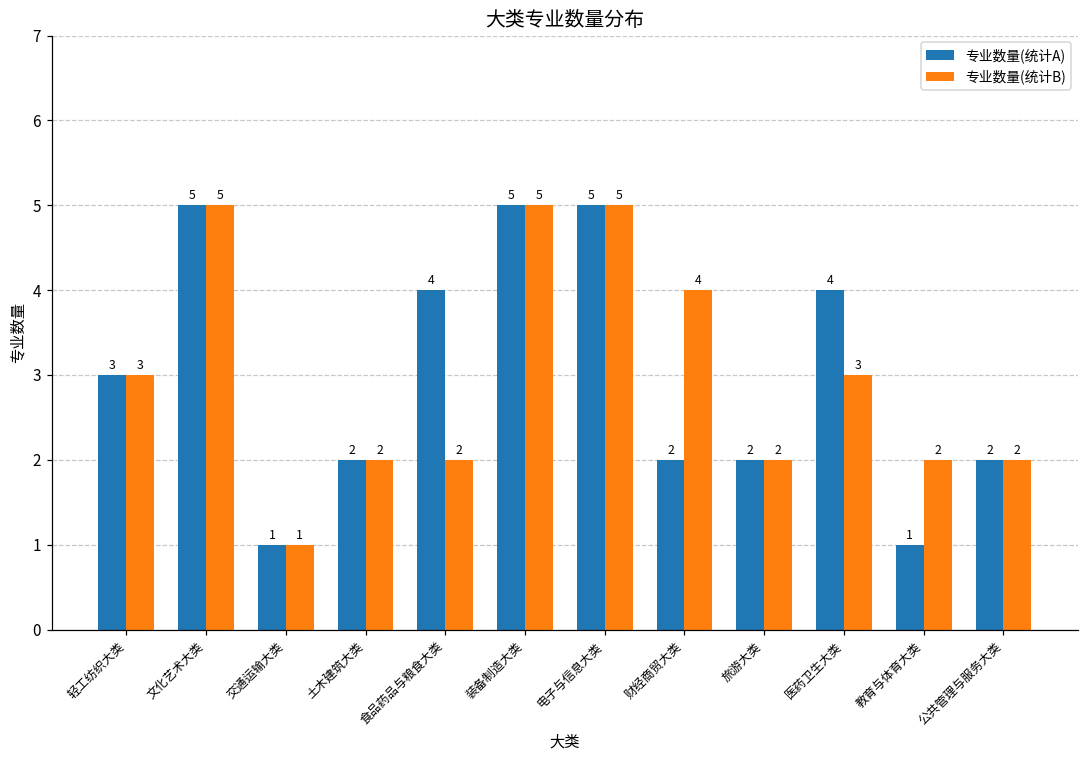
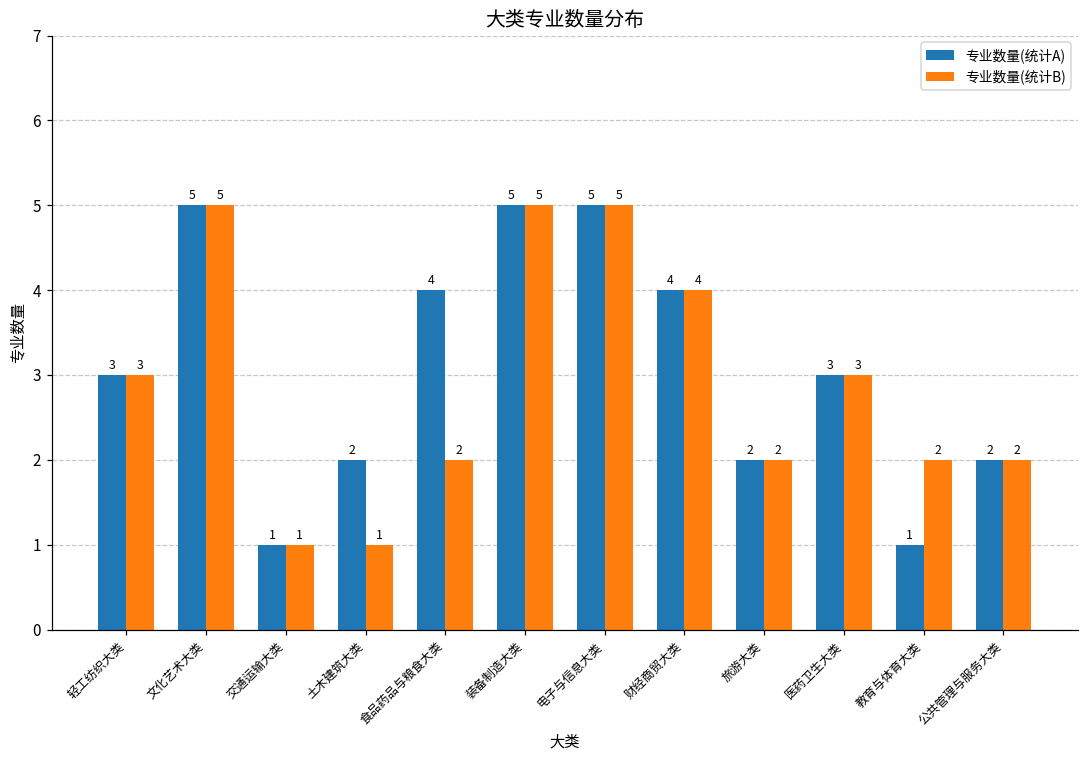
专业数量(统计B), 土木建筑大类: 2 -> 1
专业数量(统计A), 财经商贸大类: 2 -> 4
专业数量(统计A), 医药卫生大类: 4 -> 3
